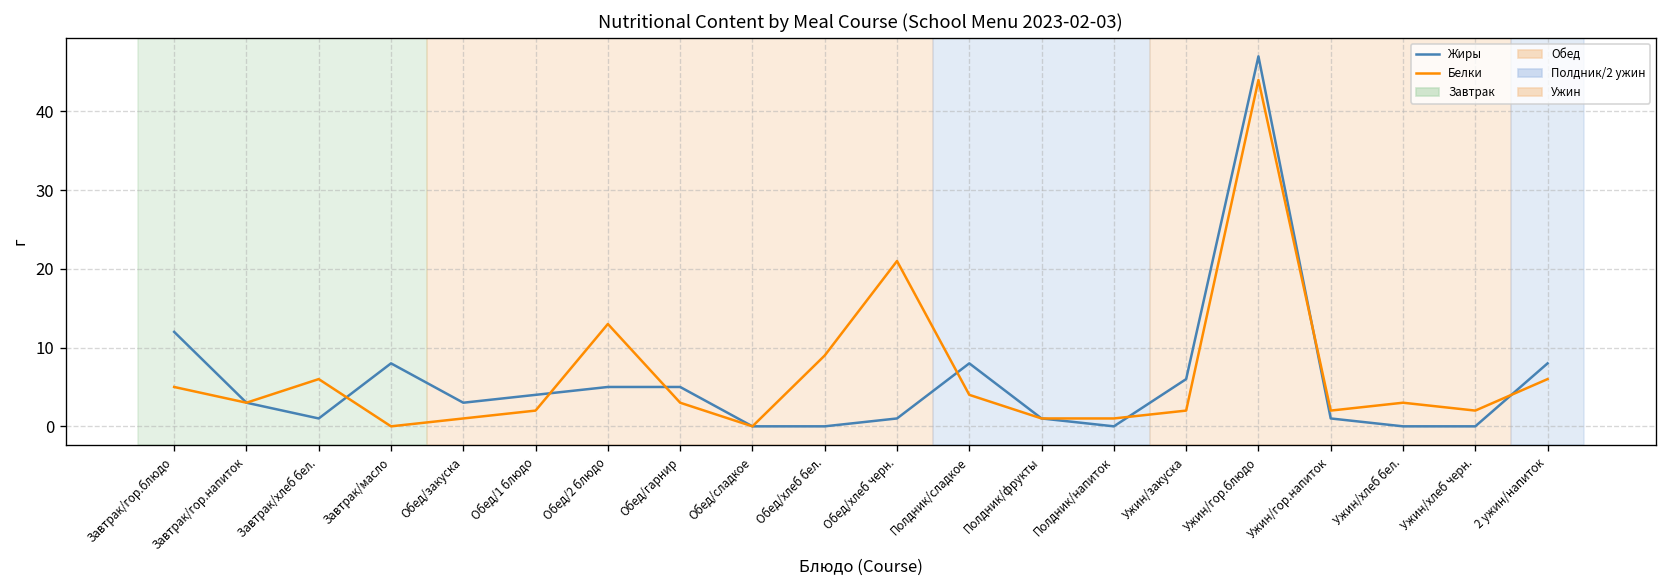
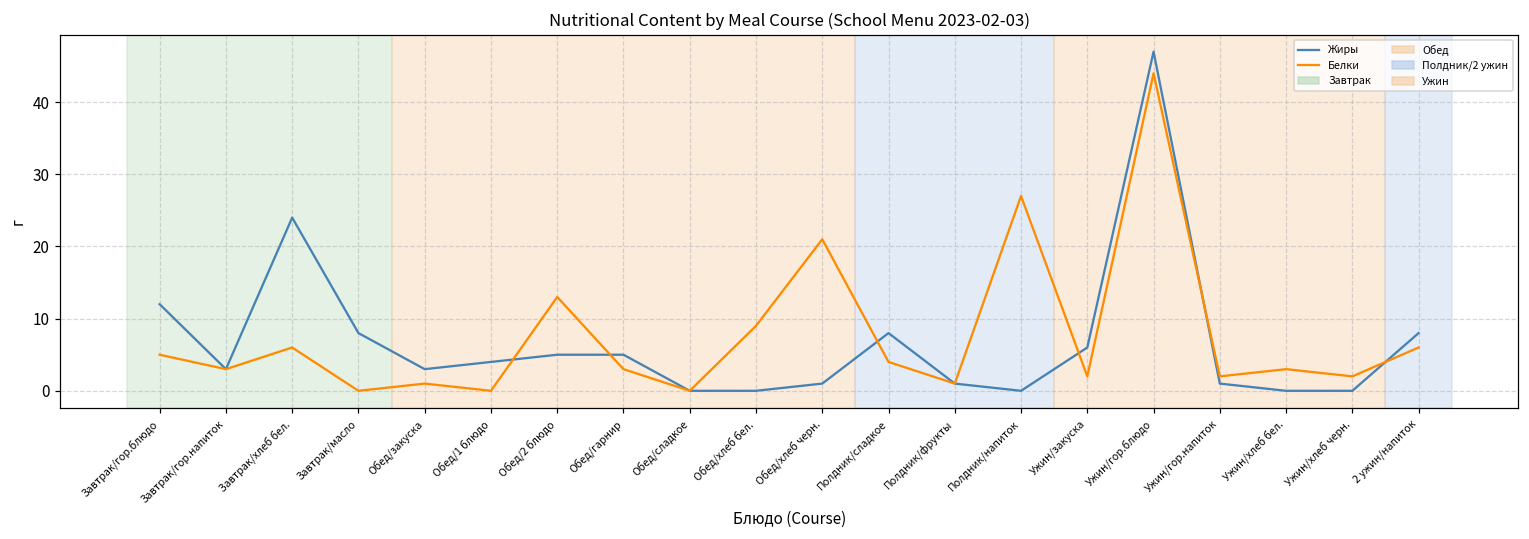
Жиры, Завтрак/хлеб бел.: 1 -> 24
Белки, Обед/1 блюдо: 2 -> 0
Белки, Полдник/напиток: 1 -> 27
